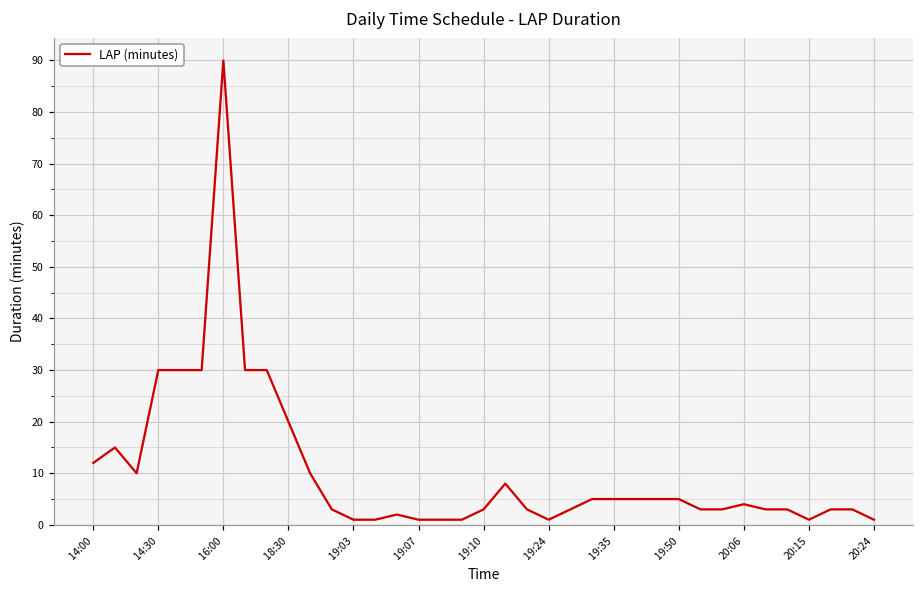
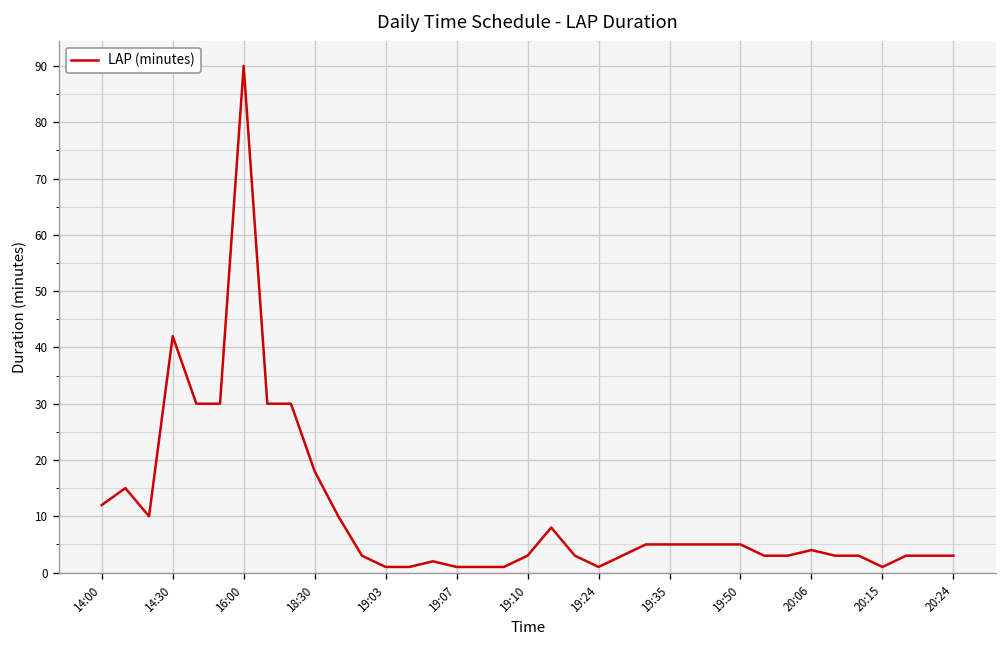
14:30: 30 -> 42
18:30: 20 -> 18
20:24: 1 -> 3
